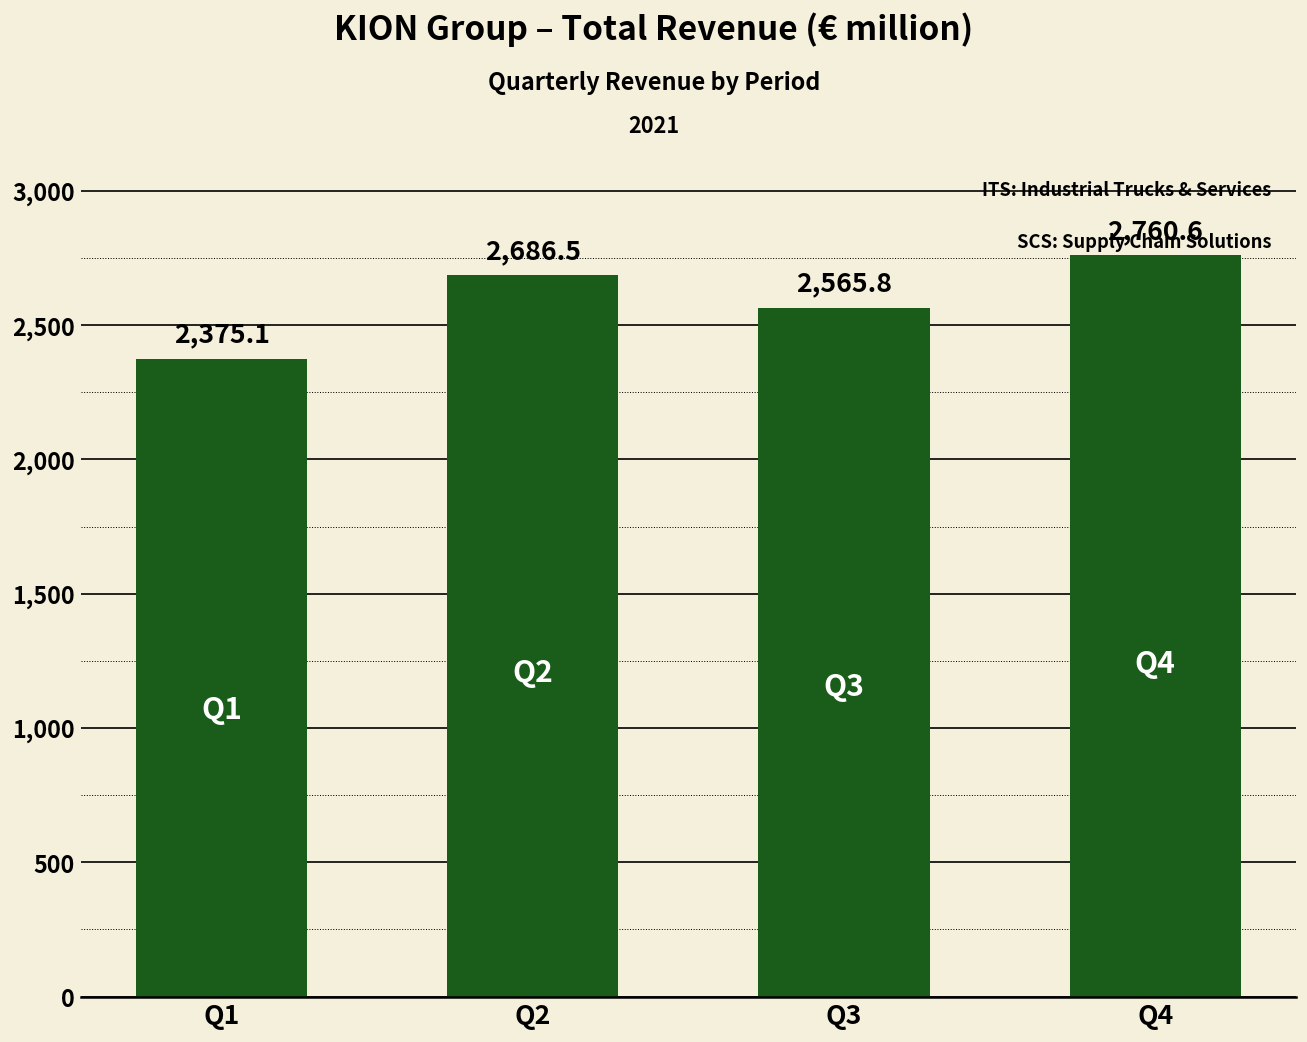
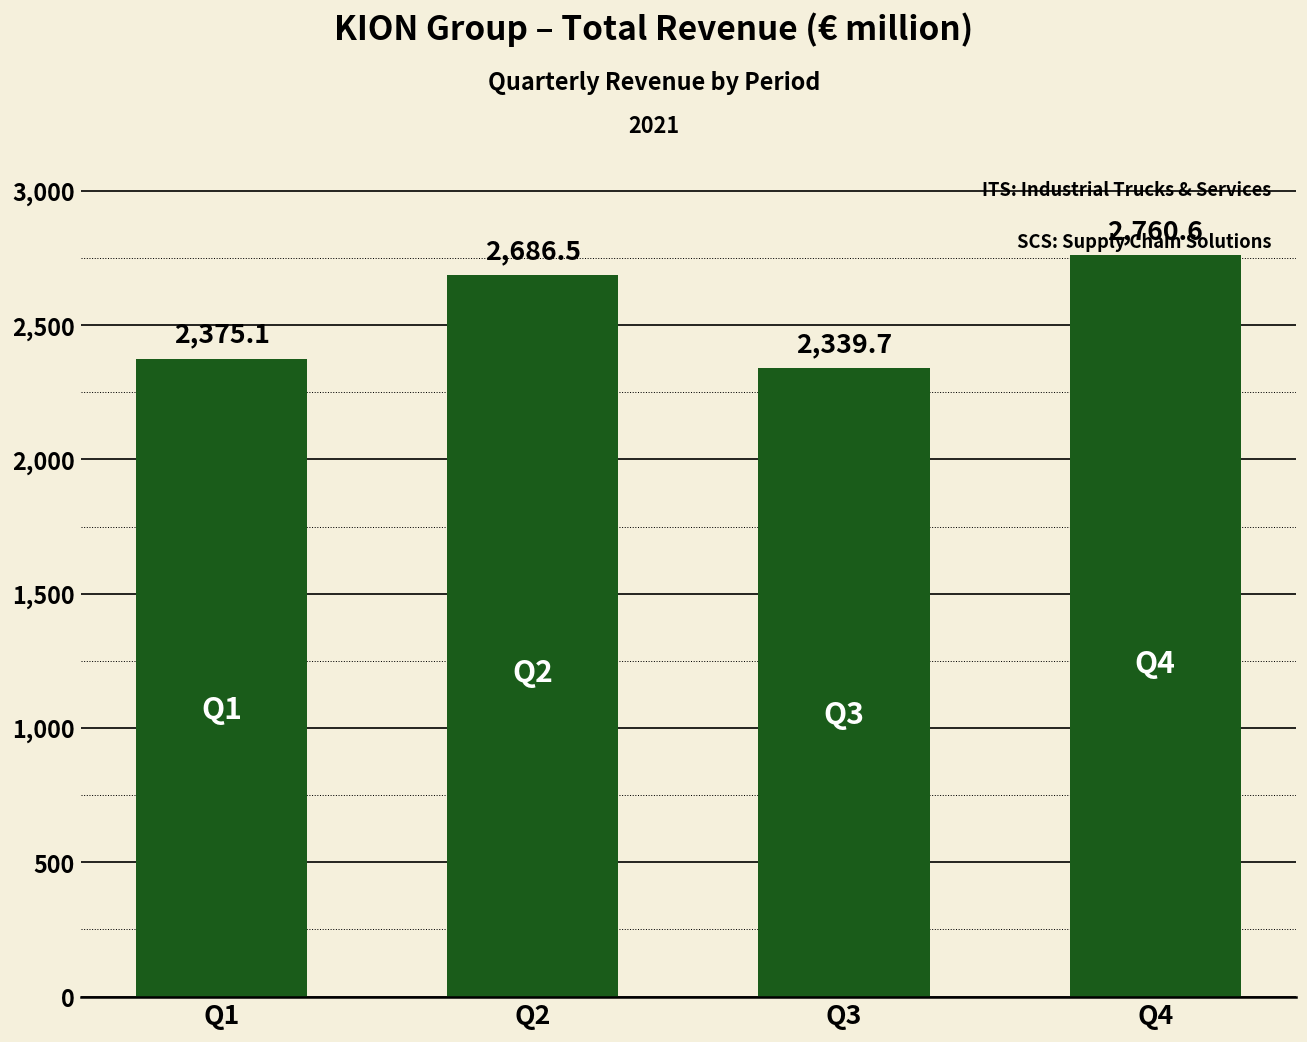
Q3: 2,565.8 -> 2,339.7
